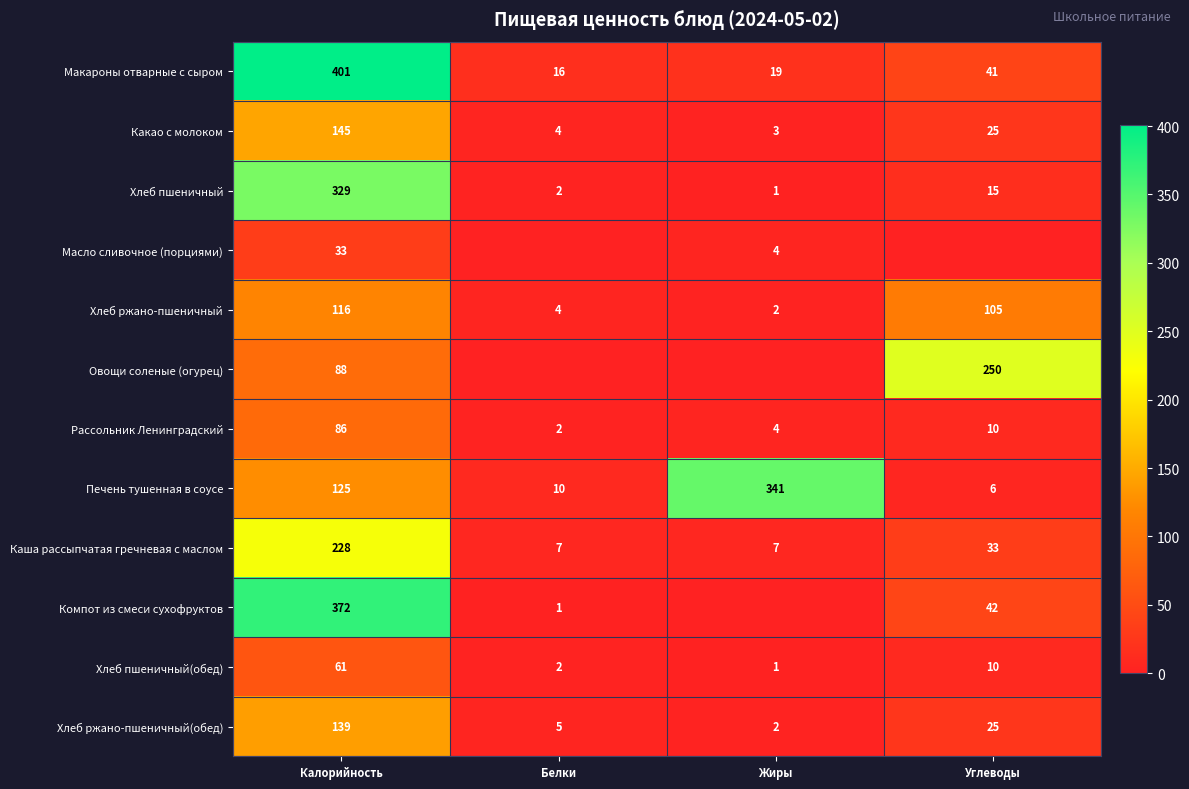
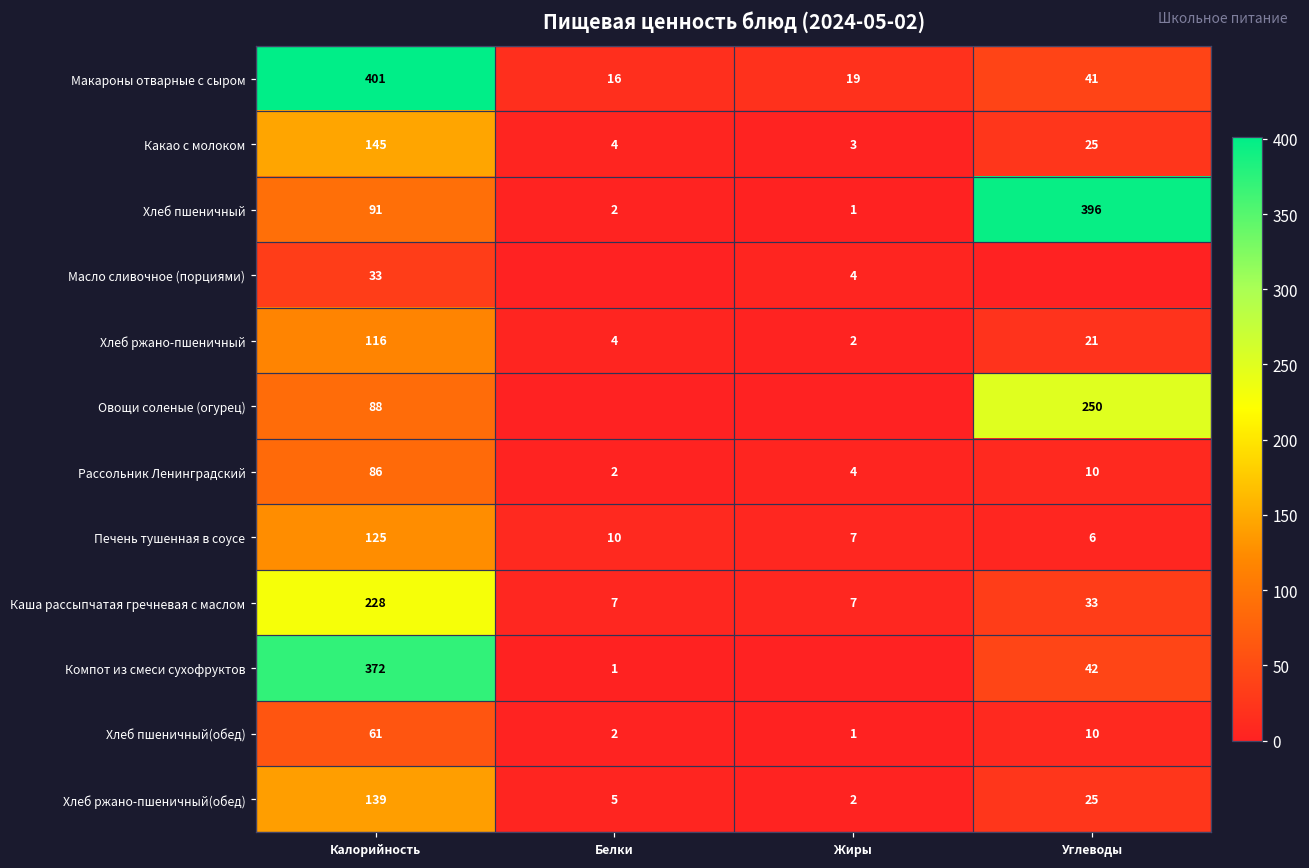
Хлеб пшеничный, Калорийность: 329 -> 91
Хлеб пшеничный, Углеводы: 15 -> 396
Хлеб ржано-пшеничный, Углеводы: 105 -> 21
Печень тушенная в соусе, Жиры: 341 -> 7
